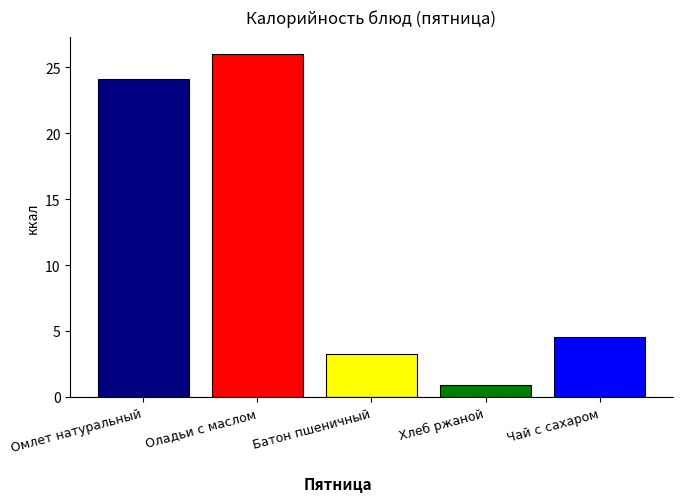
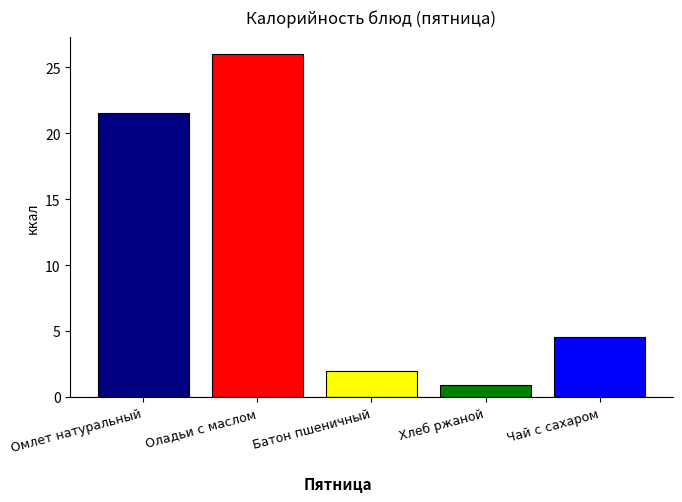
Омлет натуральный: 24.1 -> 21.6
Батон пшеничный: 3.3 -> 2.0
